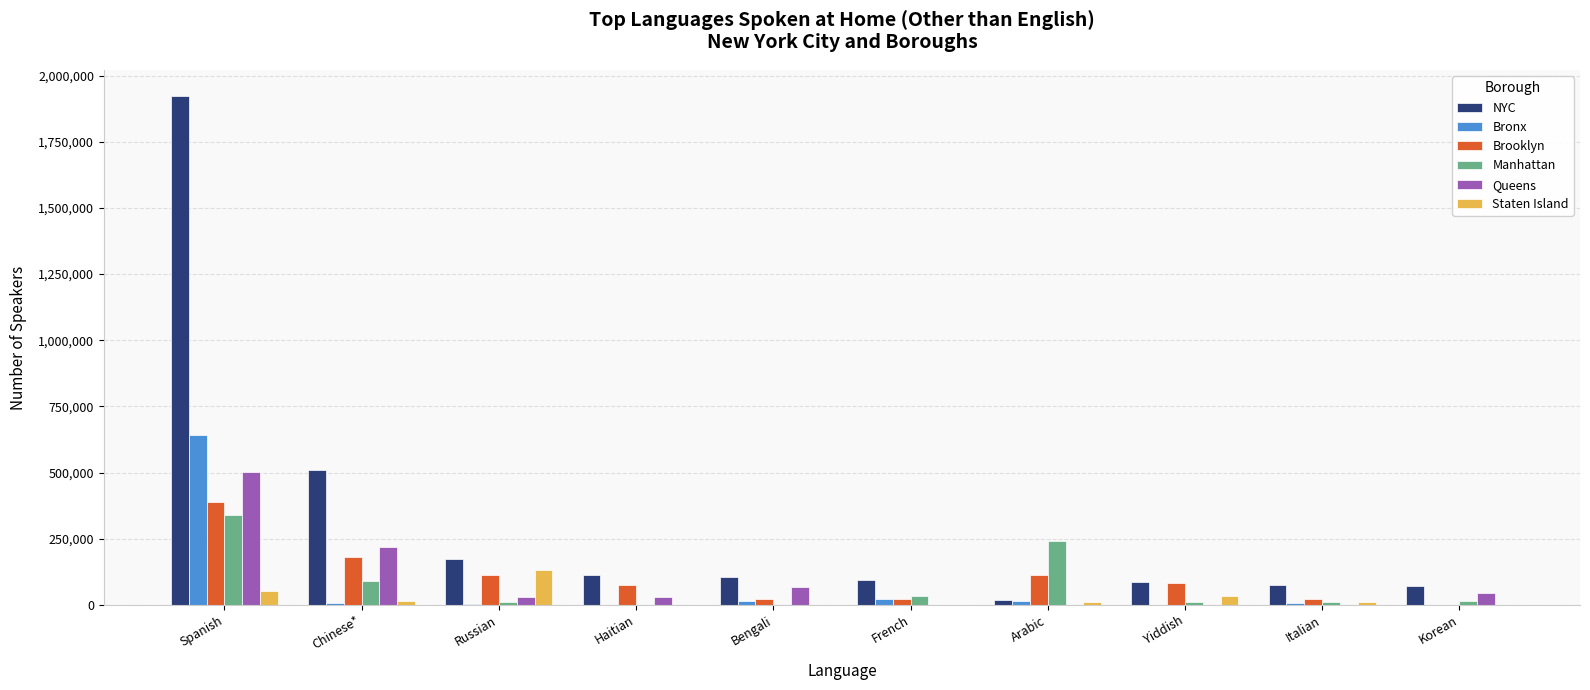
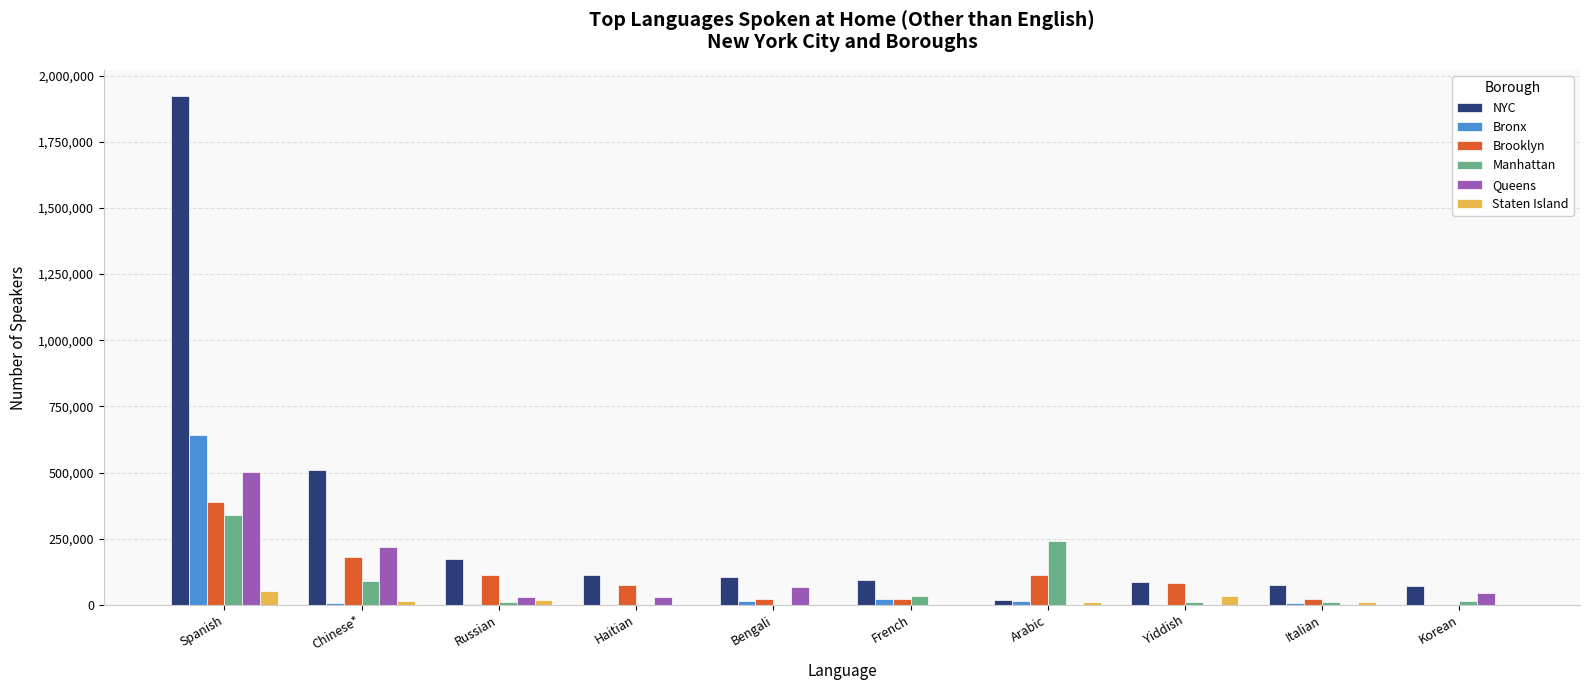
Staten Island, Russian: 130,000 -> 20,000
